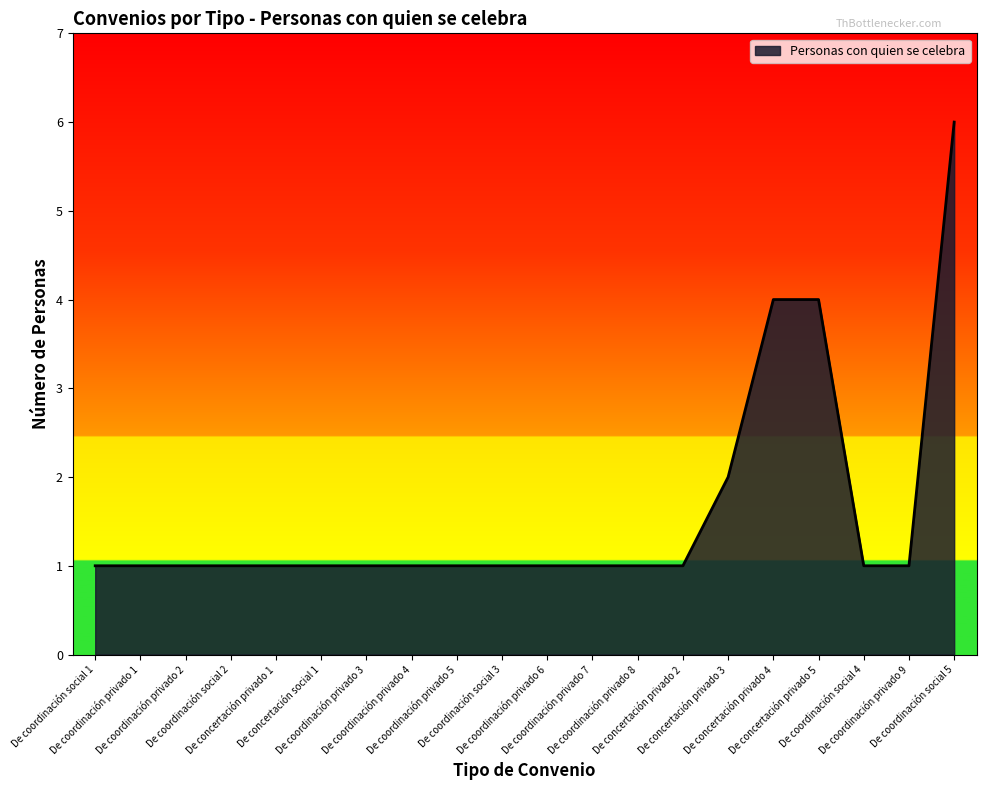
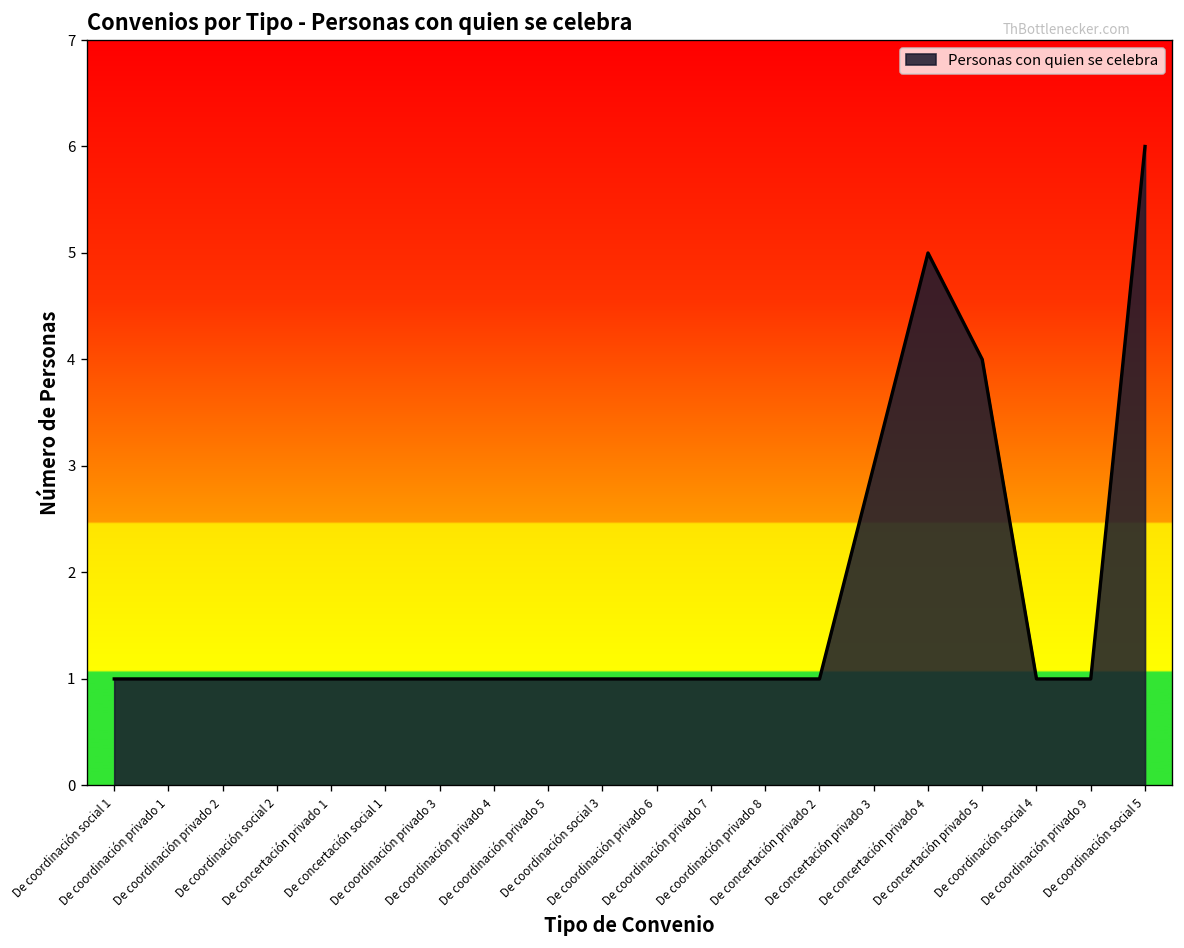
De concertación privado 3: 2 -> 3
De concertación privado 4: 4 -> 5
